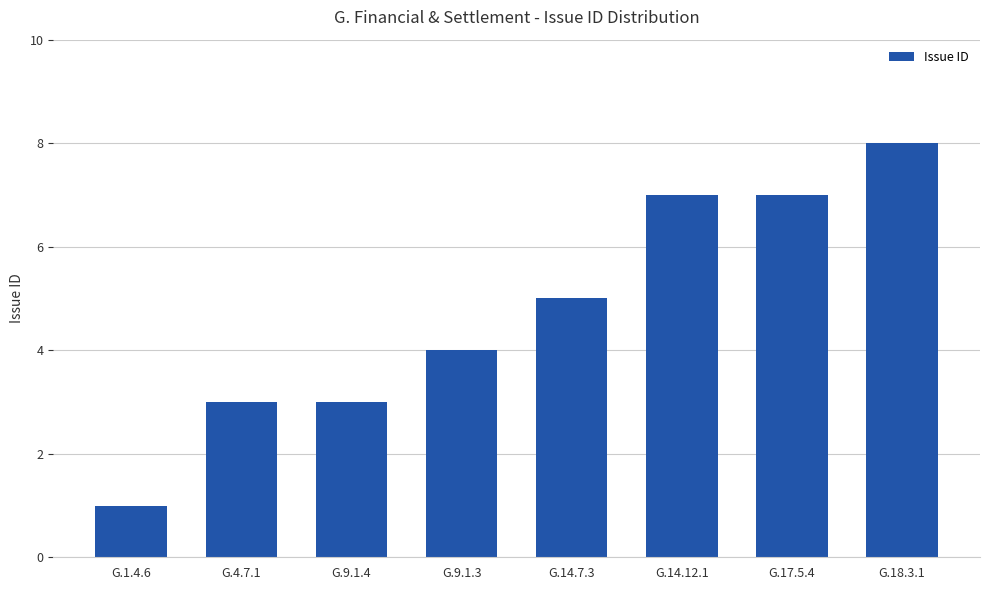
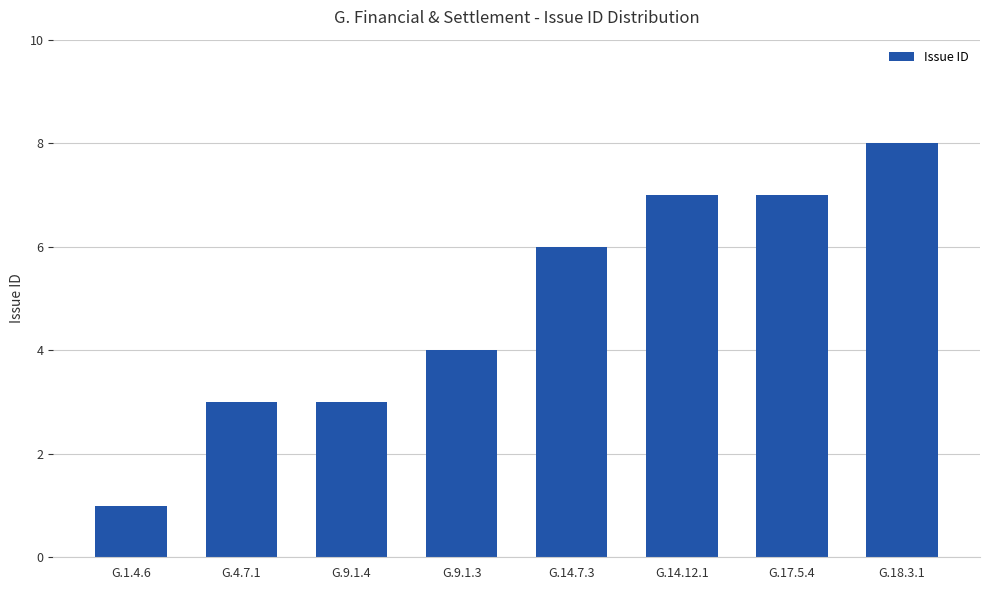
G.14.7.3: 5 -> 6
